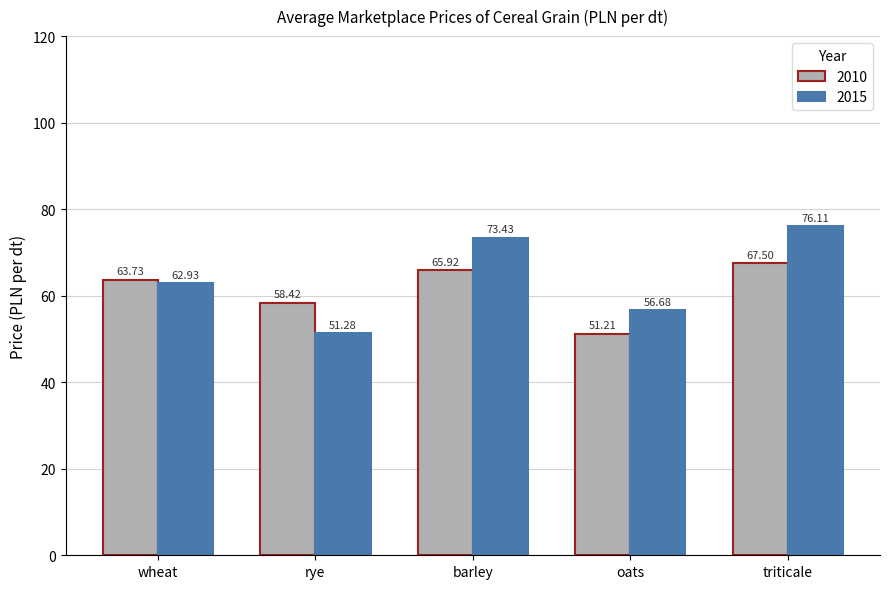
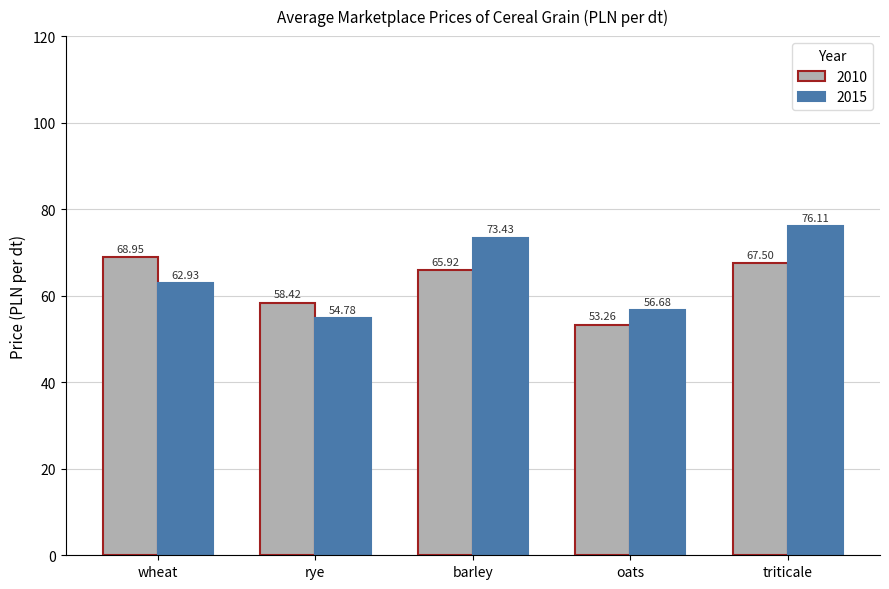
2010, wheat: 63.73 -> 68.95
2015, rye: 51.28 -> 54.78
2010, oats: 51.21 -> 53.26
